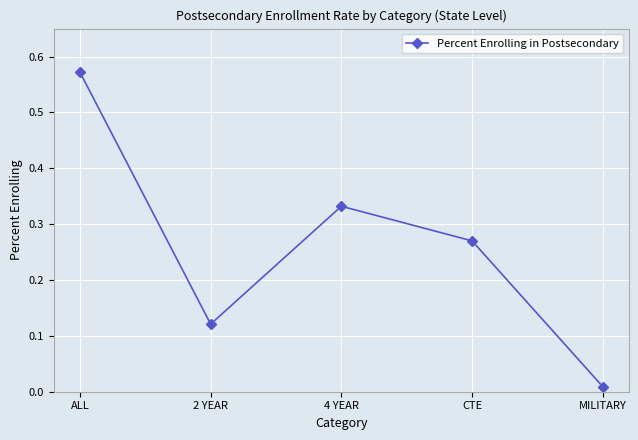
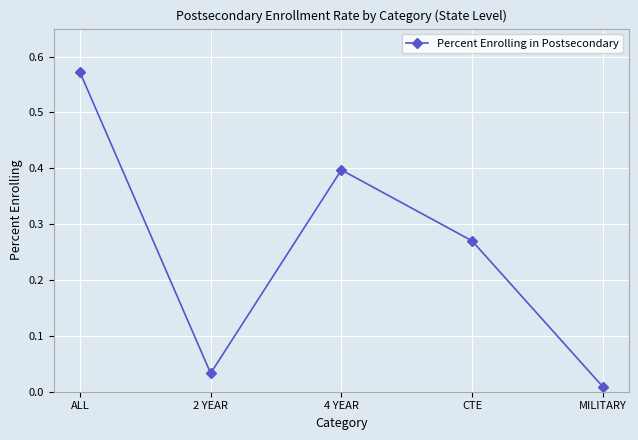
2 YEAR: 0.12 -> 0.03
4 YEAR: 0.33 -> 0.40
